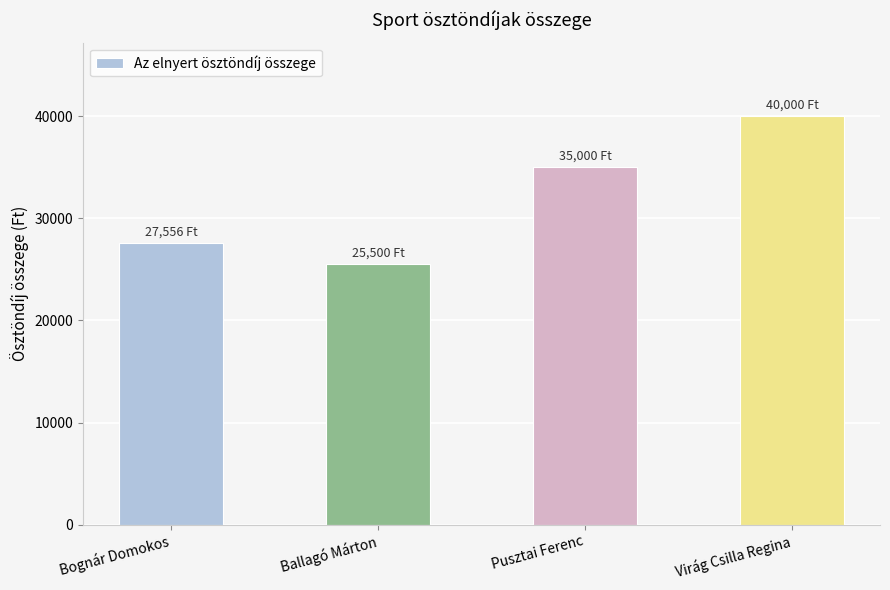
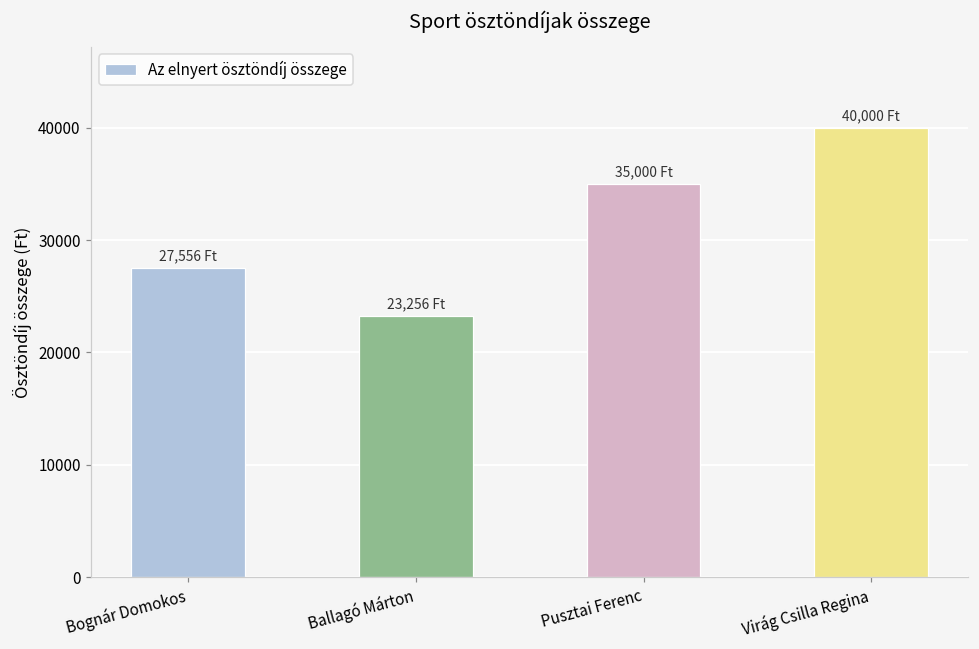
Ballagó Márton: 25,500 -> 23,256
